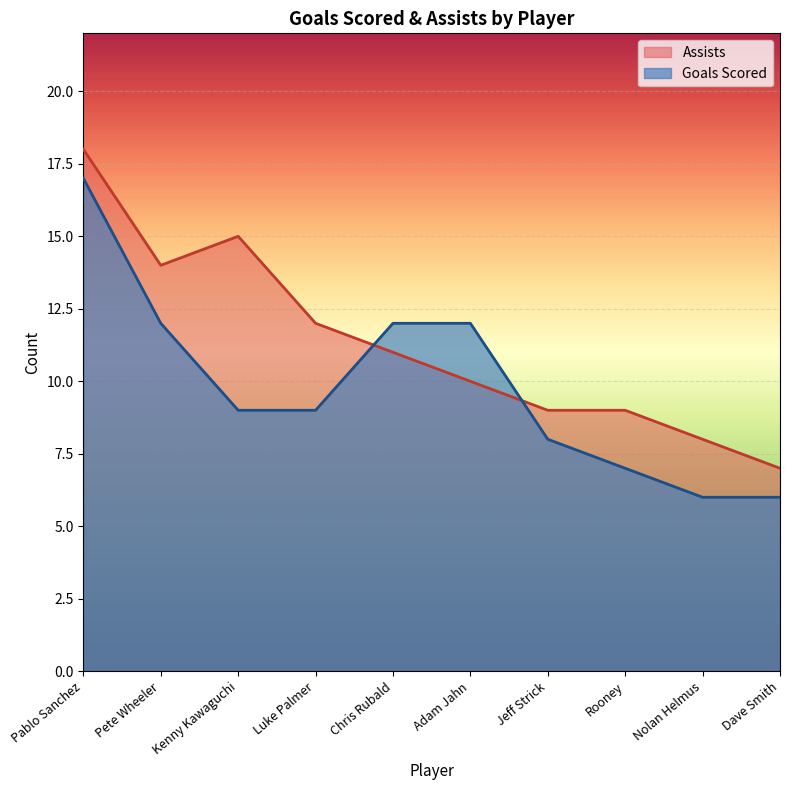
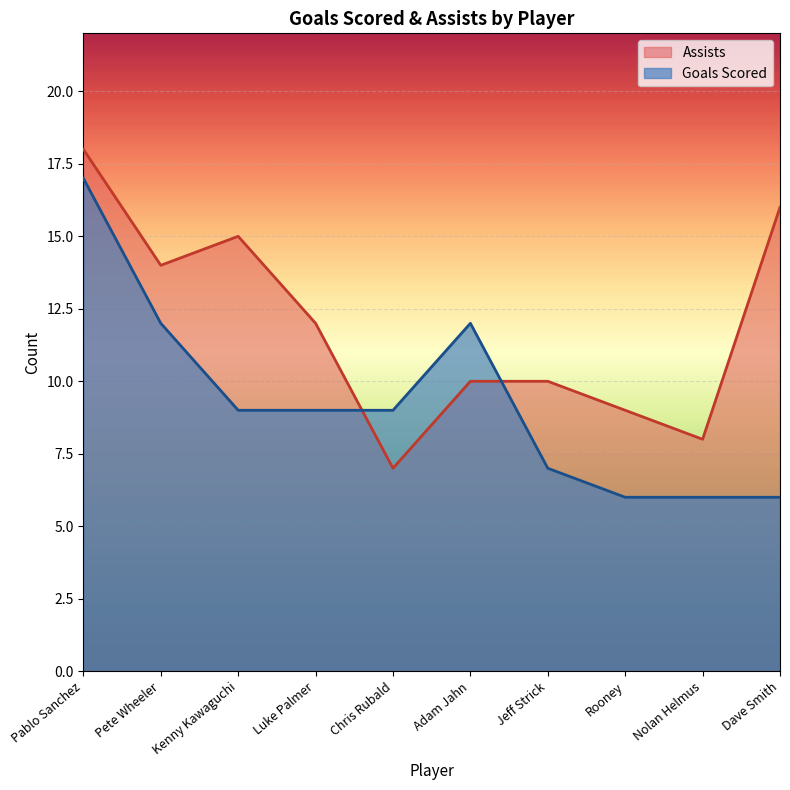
Assists, Chris Rubald: 11 -> 7
Goals Scored, Chris Rubald: 12 -> 9
Assists, Jeff Strick: 9 -> 10
Goals Scored, Jeff Strick: 8 -> 7
Goals Scored, Rooney: 7 -> 6
Assists, Dave Smith: 7 -> 16
